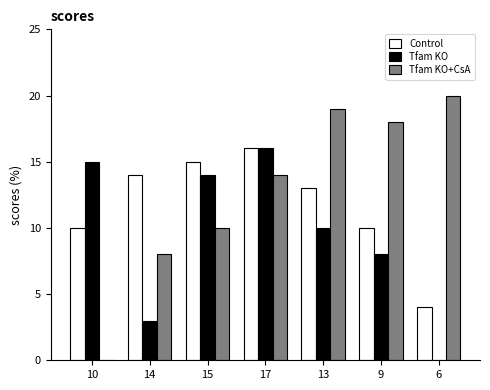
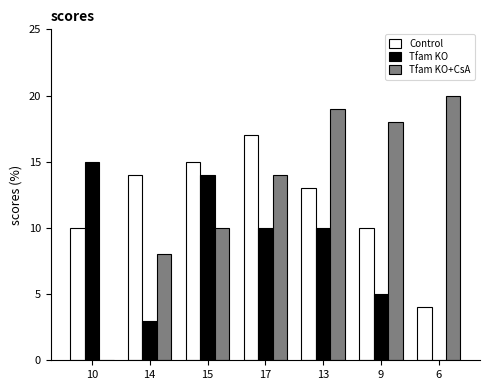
Control, 17: 16 -> 17
Tfam KO, 17: 16 -> 10
Tfam KO, 9: 8 -> 5
